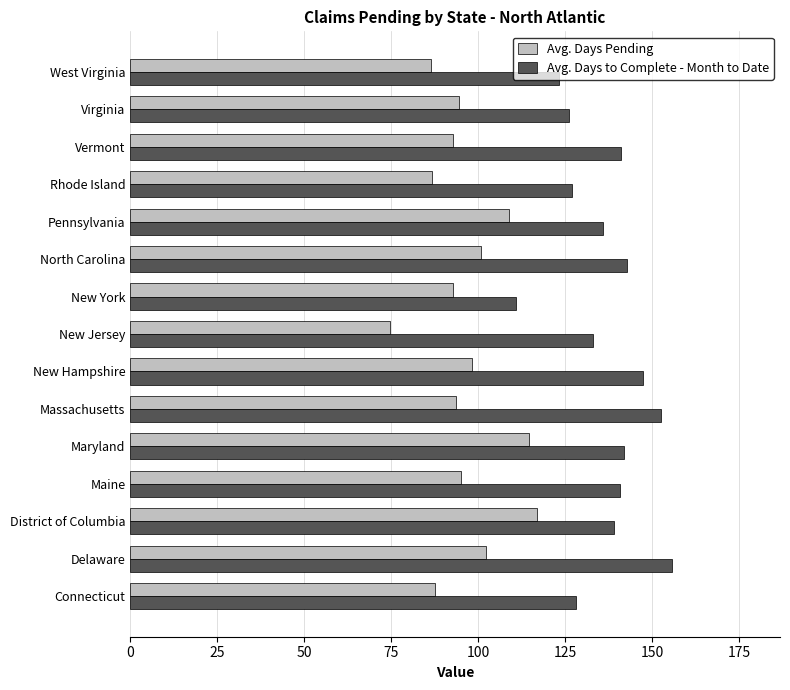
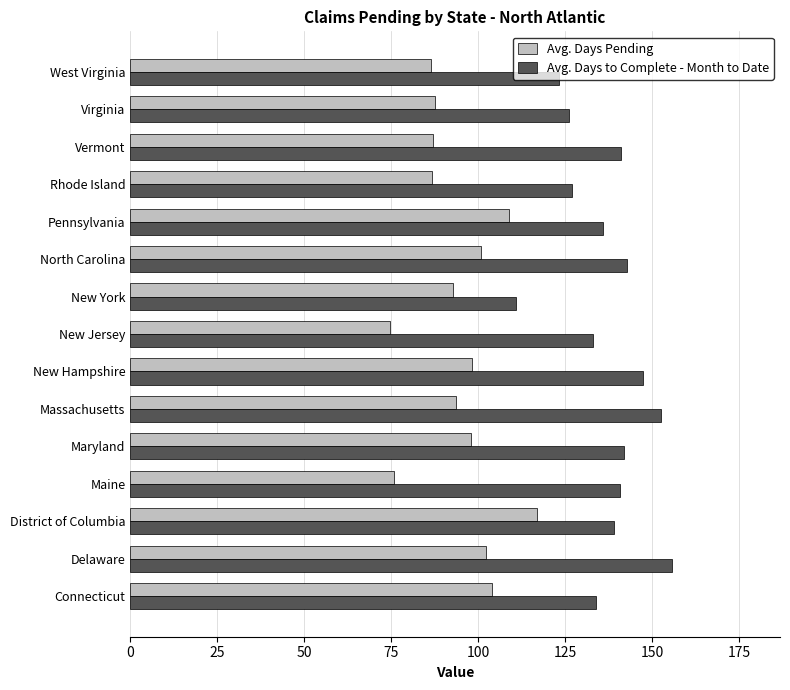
Avg. Days Pending, Virginia: 95 -> 88
Avg. Days Pending, Vermont: 93 -> 87
Avg. Days Pending, Maryland: 115 -> 98
Avg. Days Pending, Maine: 95 -> 76
Avg. Days Pending, Connecticut: 87 -> 104
Avg. Days to Complete - Month to Date, Connecticut: 128 -> 134
